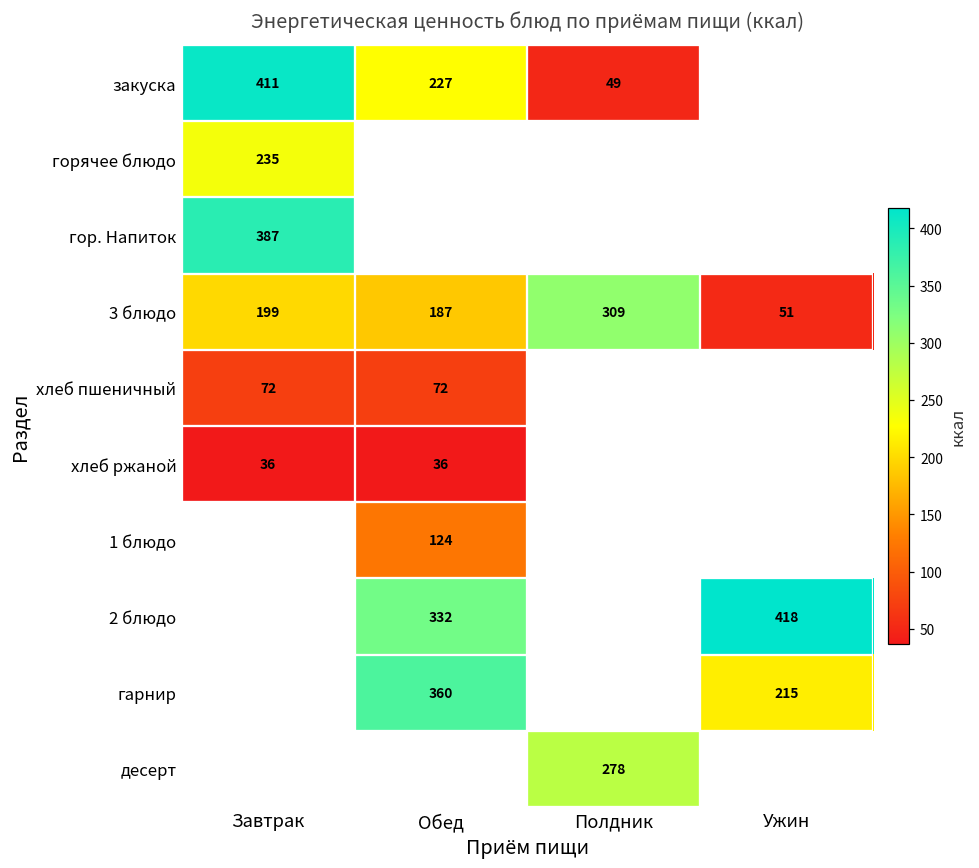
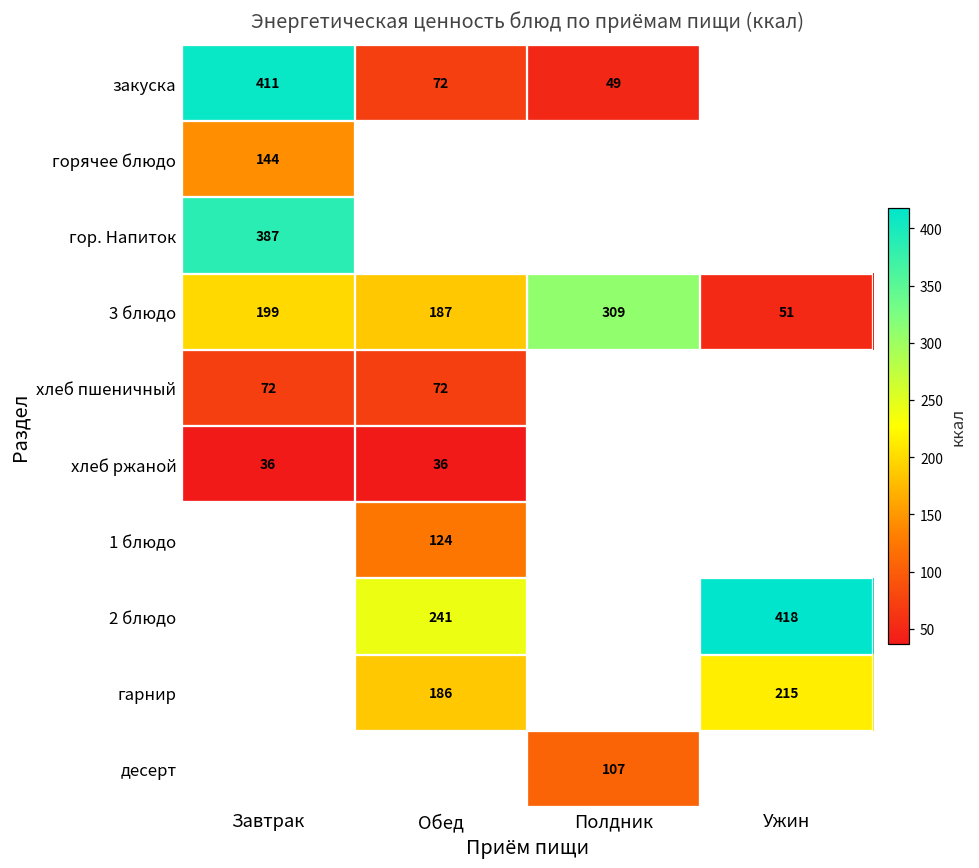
закуска, Обед: 227 -> 72
горячее блюдо, Завтрак: 235 -> 144
2 блюдо, Обед: 332 -> 241
гарнир, Обед: 360 -> 186
десерт, Полдник: 278 -> 107
